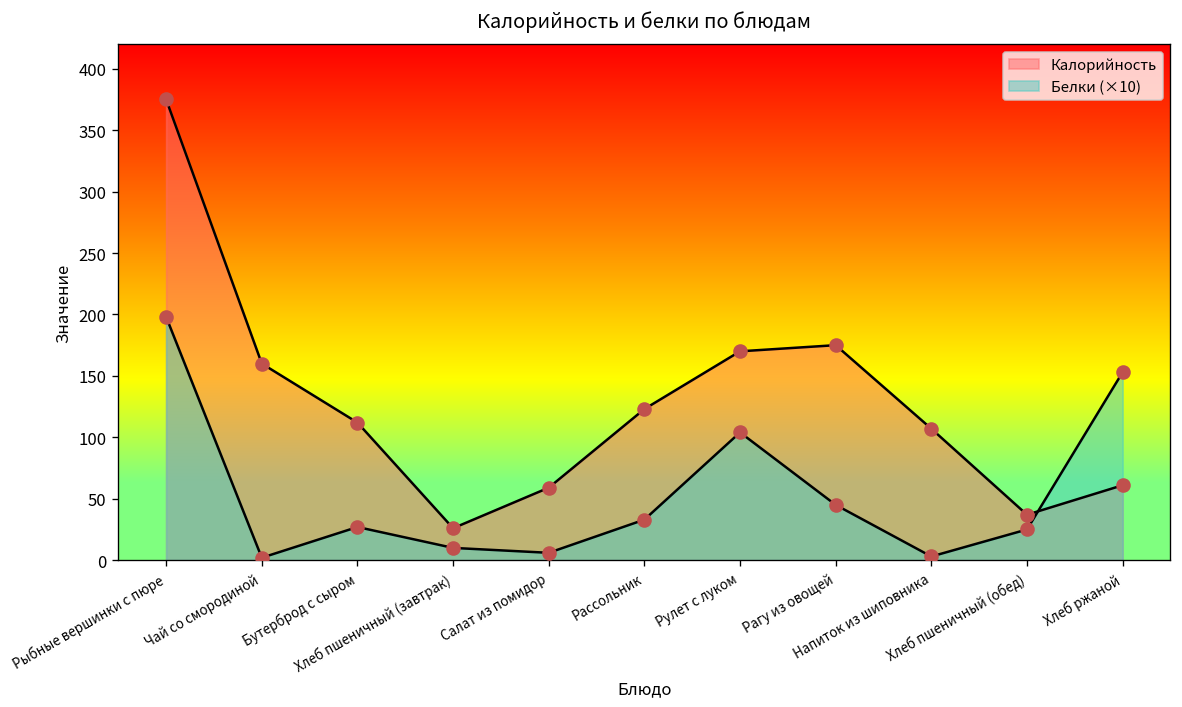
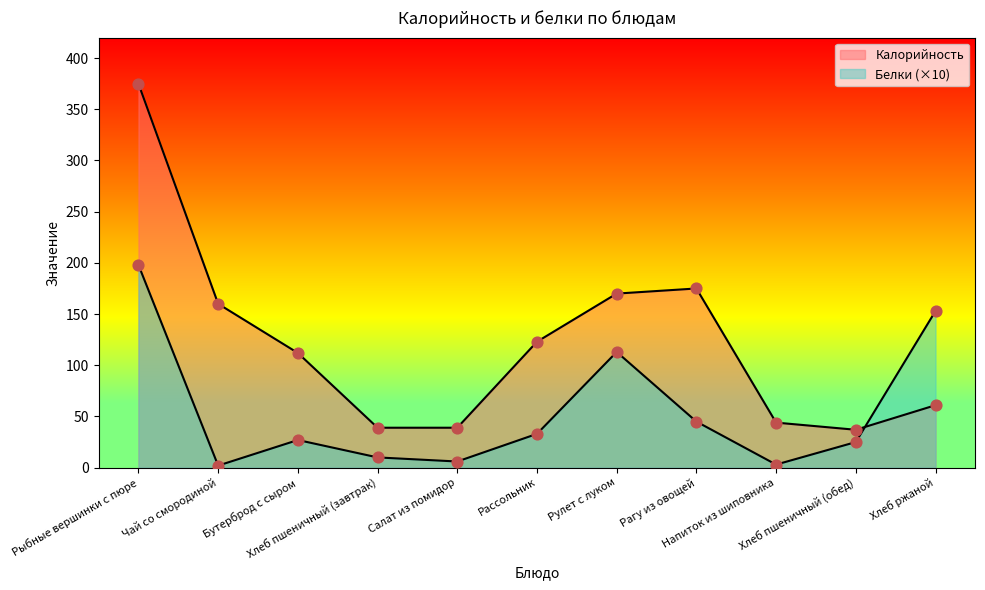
Калорийность, Хлеб пшеничный (завтрак): 26 -> 39
Калорийность, Салат из помидор: 59 -> 39
Белки (×10), Рулет с луком: 104 -> 113
Калорийность, Напиток из шиповника: 107 -> 44
